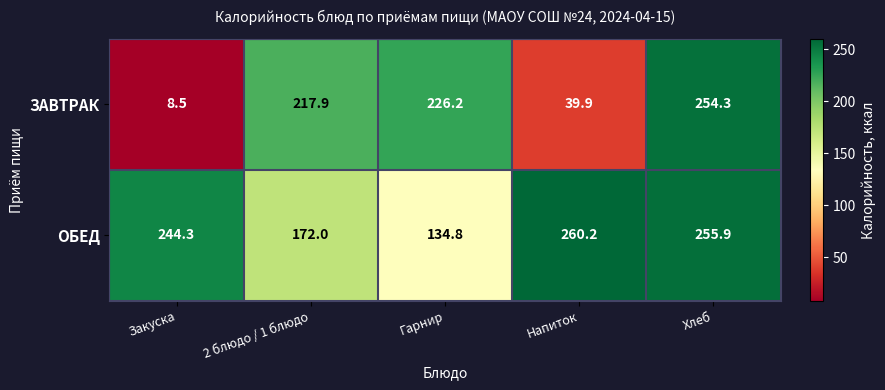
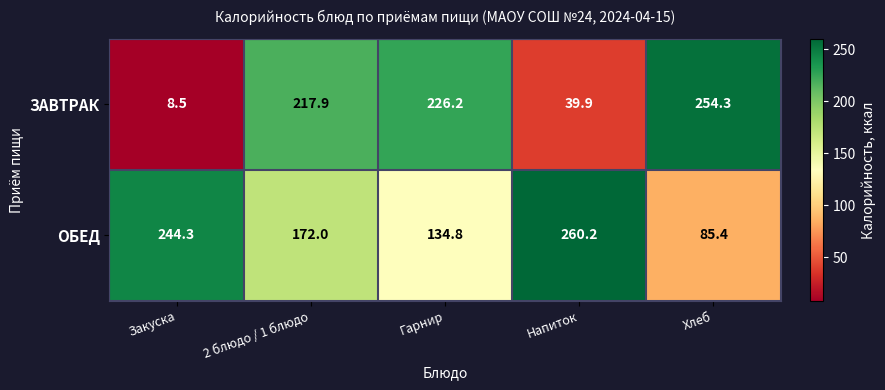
ОБЕД, Хлеб: 255.9 -> 85.4
